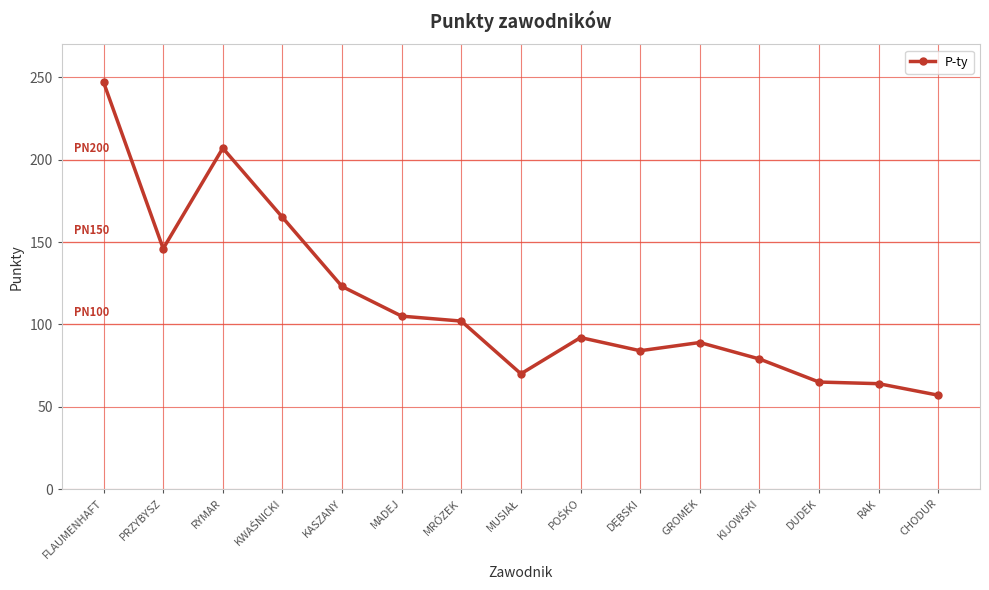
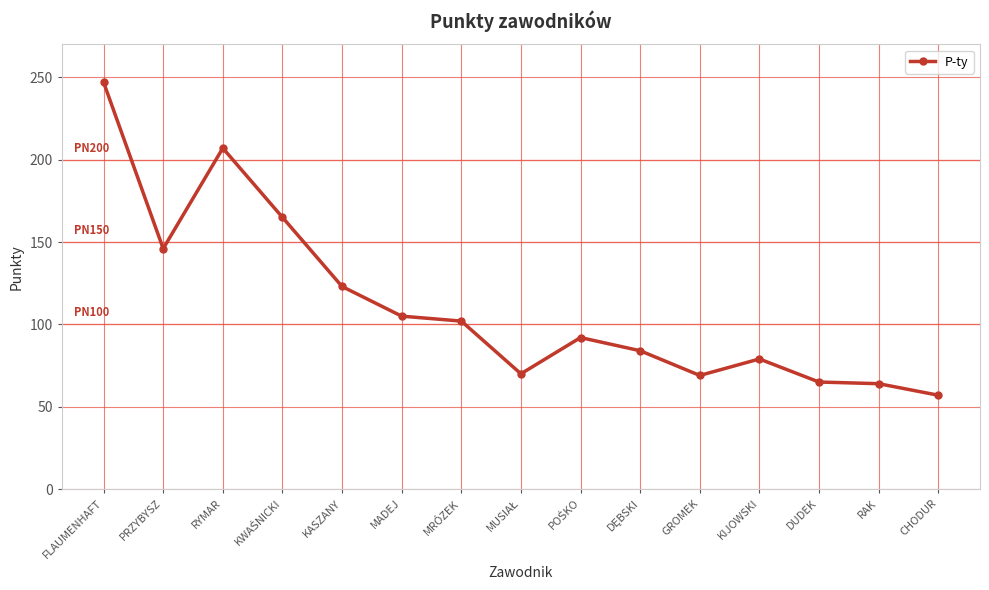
GROMEK: 89 -> 69
